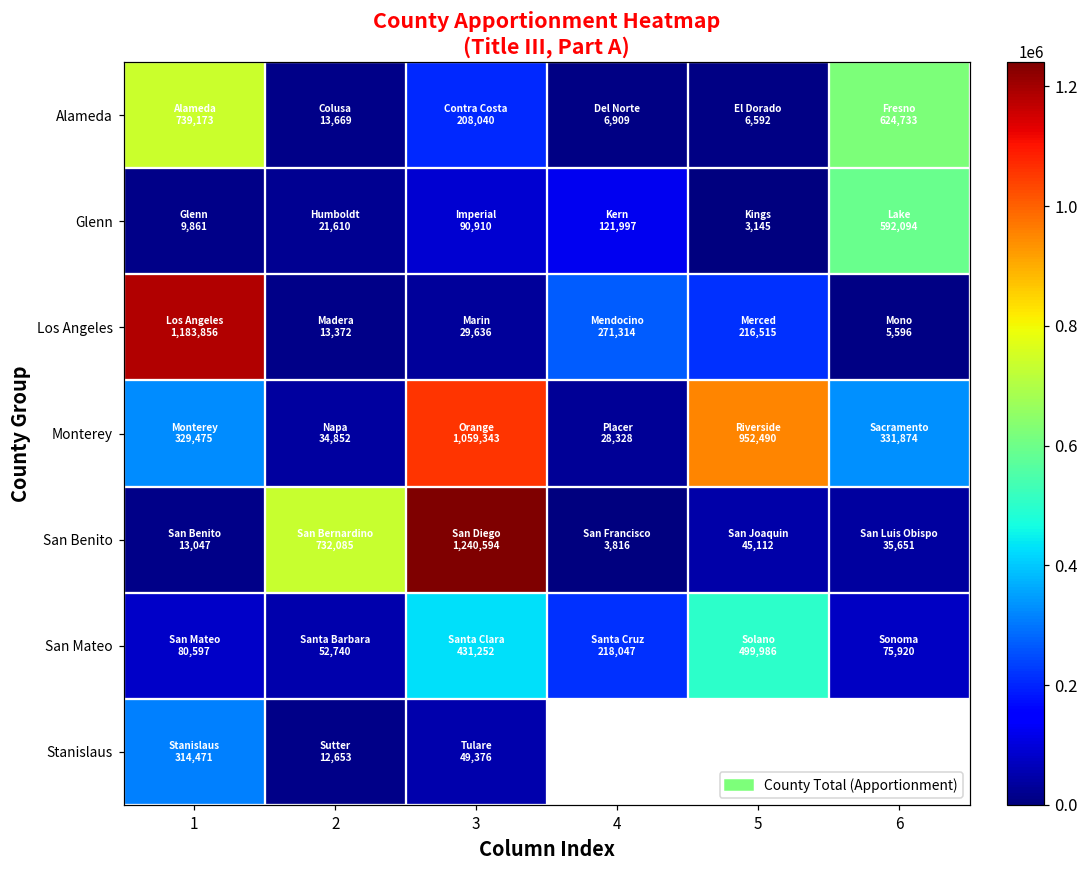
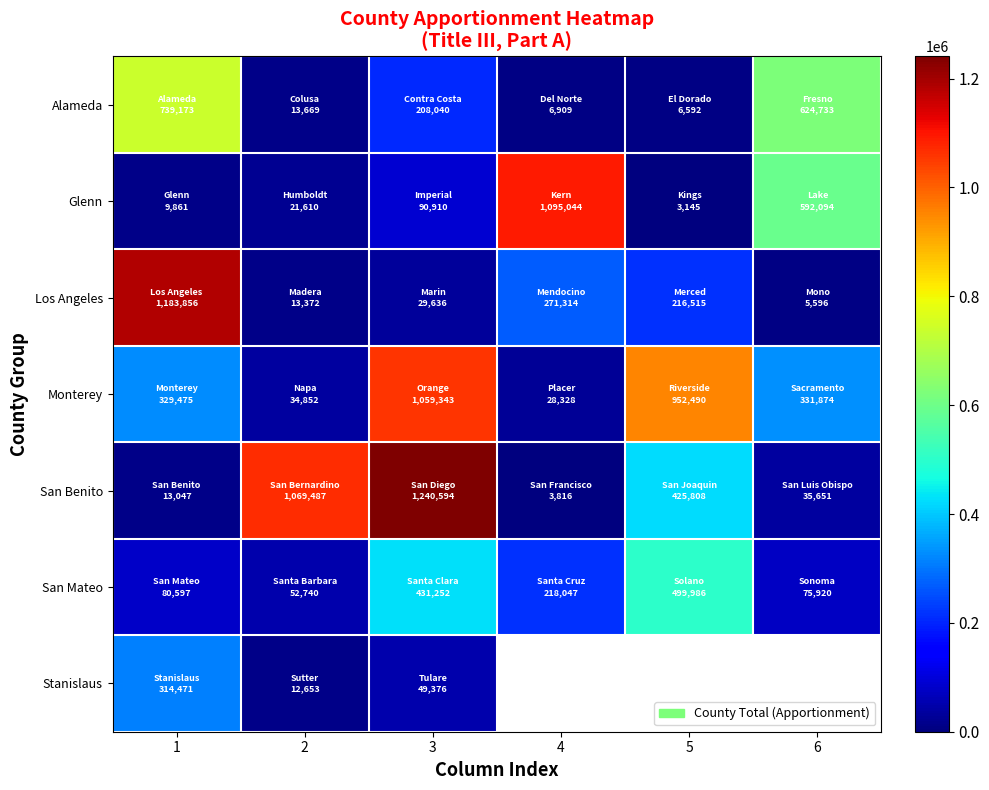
Glenn, 4: 121,997 -> 1,095,044
San Benito, 2: 732,085 -> 1,069,487
San Benito, 5: 45,112 -> 425,808
